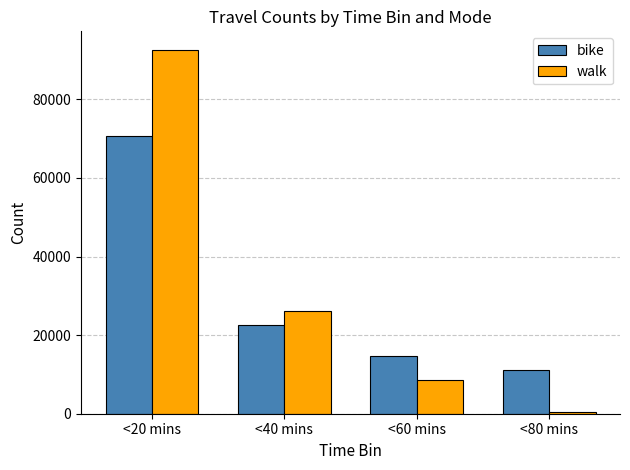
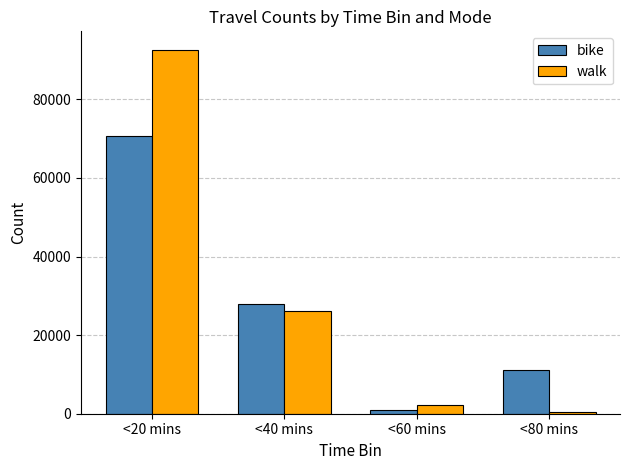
bike, <40 mins: 23000 -> 28000
bike, <60 mins: 15000 -> 1000
walk, <60 mins: 9000 -> 2000
